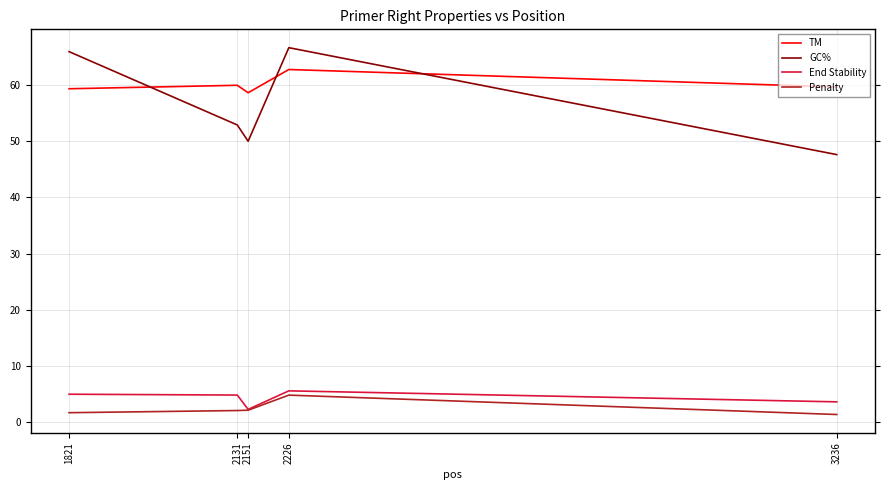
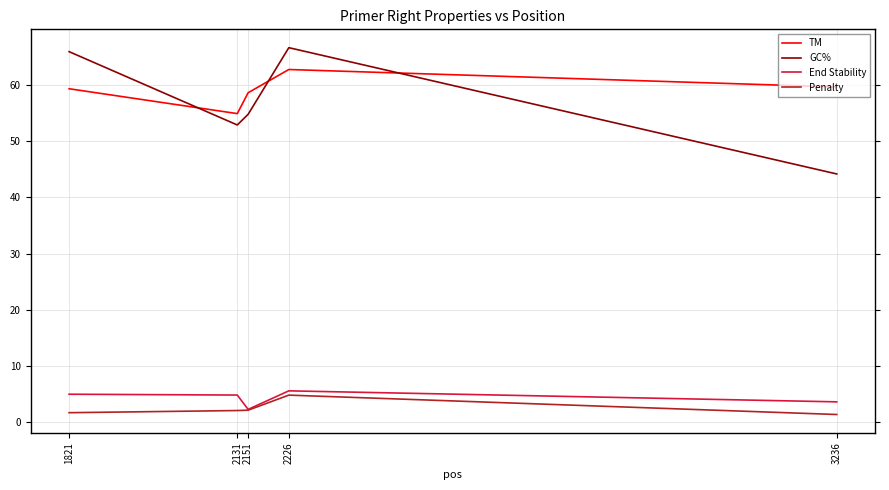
TM, 2131: 60 -> 55
GC%, 2151: 50 -> 55
GC%, 3236: 48 -> 44
